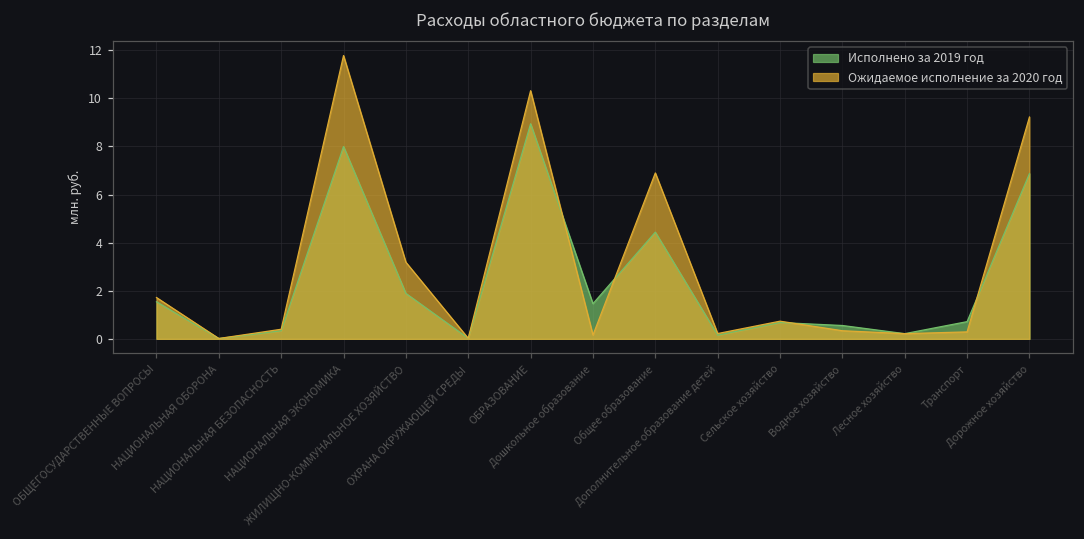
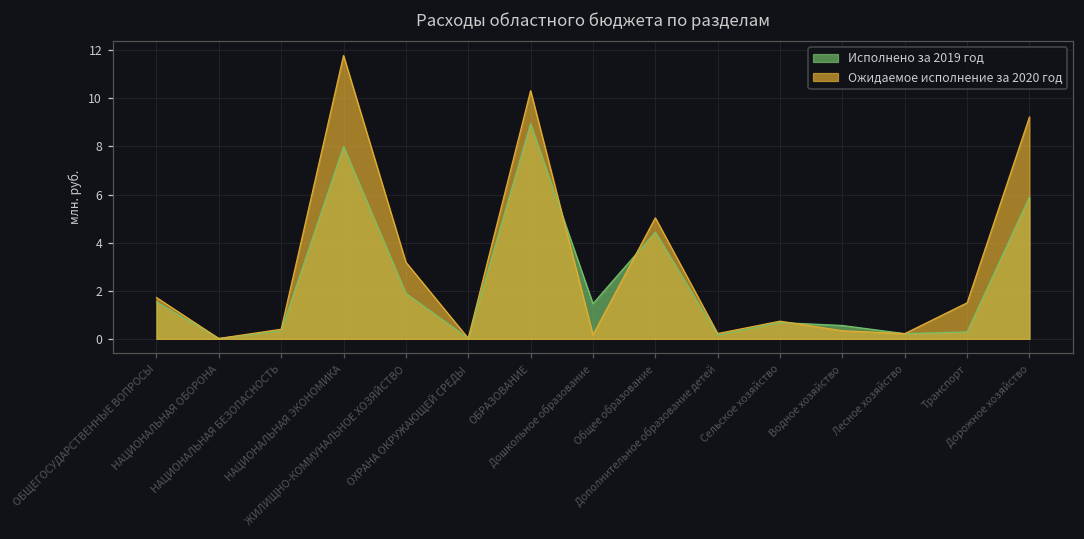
Ожидаемое исполнение за 2020 год, Общее образование: 6.9 -> 5.0
Исполнено за 2019 год, Транспорт: 0.7 -> 0.3
Ожидаемое исполнение за 2020 год, Транспорт: 0.3 -> 1.5
Исполнено за 2019 год, Дорожное хозяйство: 6.9 -> 5.9
